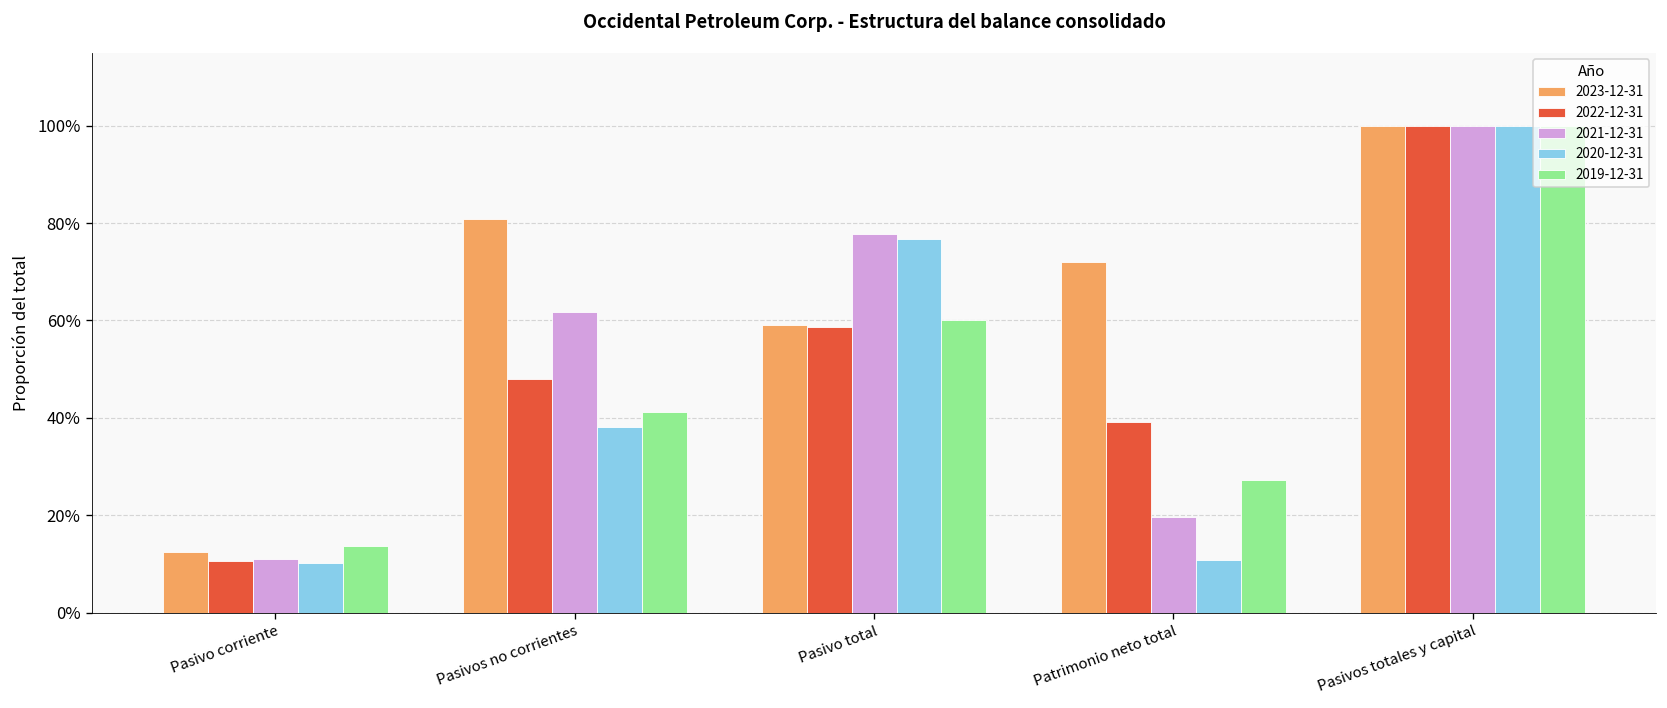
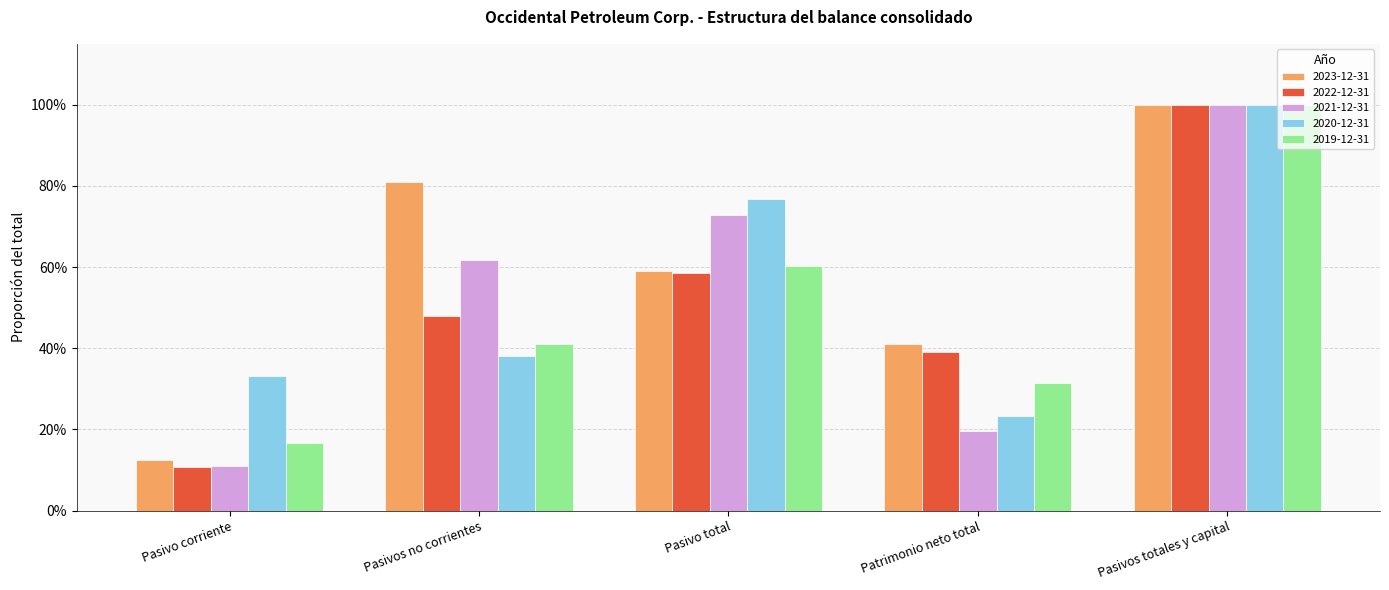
2020-12-31, Pasivo corriente: 10% -> 33%
2019-12-31, Pasivo corriente: 14% -> 17%
2021-12-31, Pasivo total: 78% -> 73%
2023-12-31, Patrimonio neto total: 72% -> 41%
2020-12-31, Patrimonio neto total: 11% -> 23%
2019-12-31, Patrimonio neto total: 27% -> 31%
